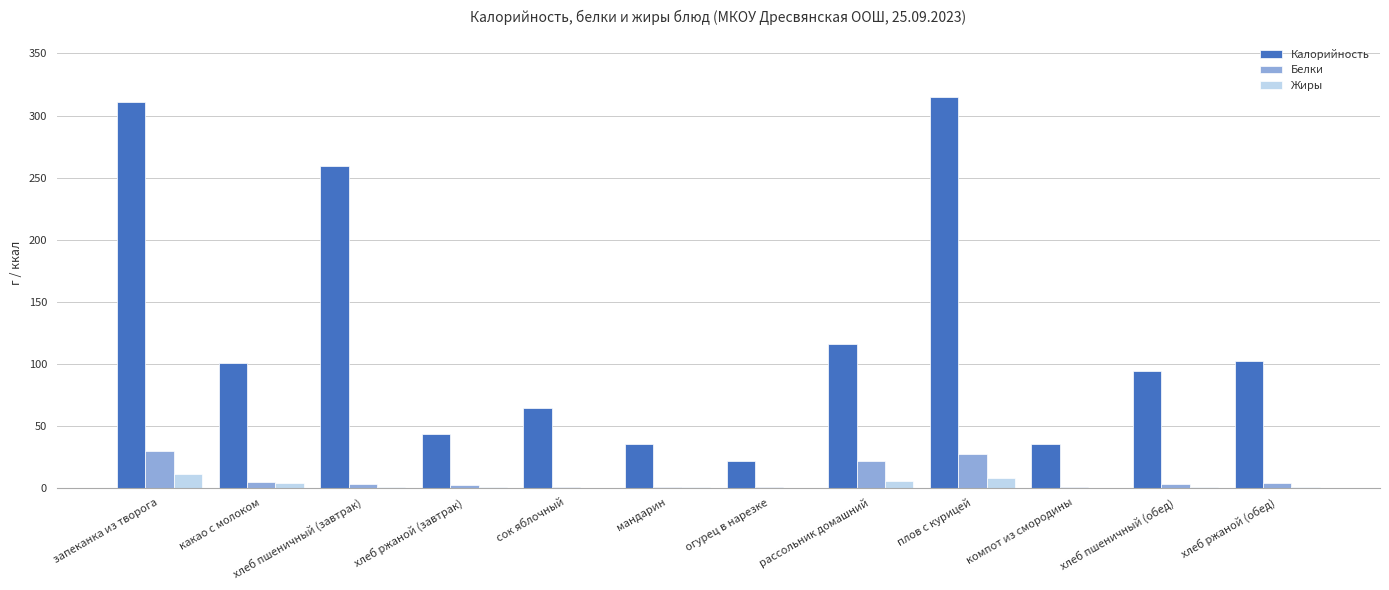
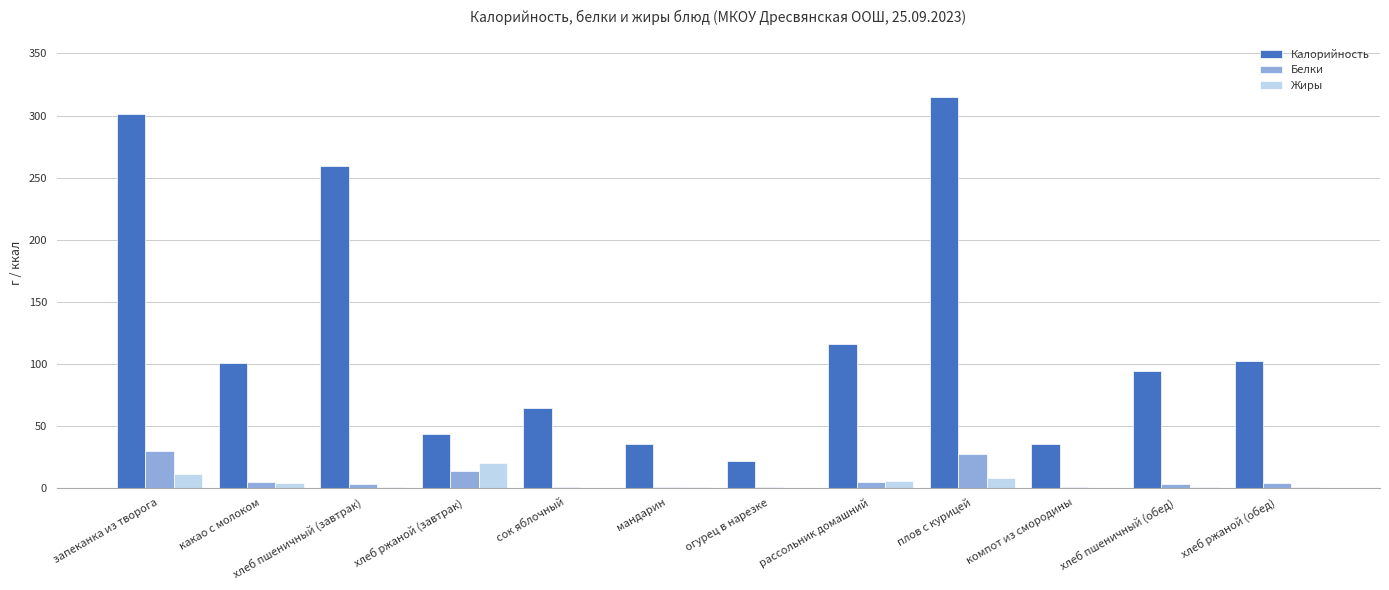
Калорийность, запеканка из творога: 311 -> 301
Белки, хлеб ржаной (завтрак): 2 -> 14
Жиры, хлеб ржаной (завтрак): 0 -> 20
Белки, рассольник домашний: 22 -> 5
